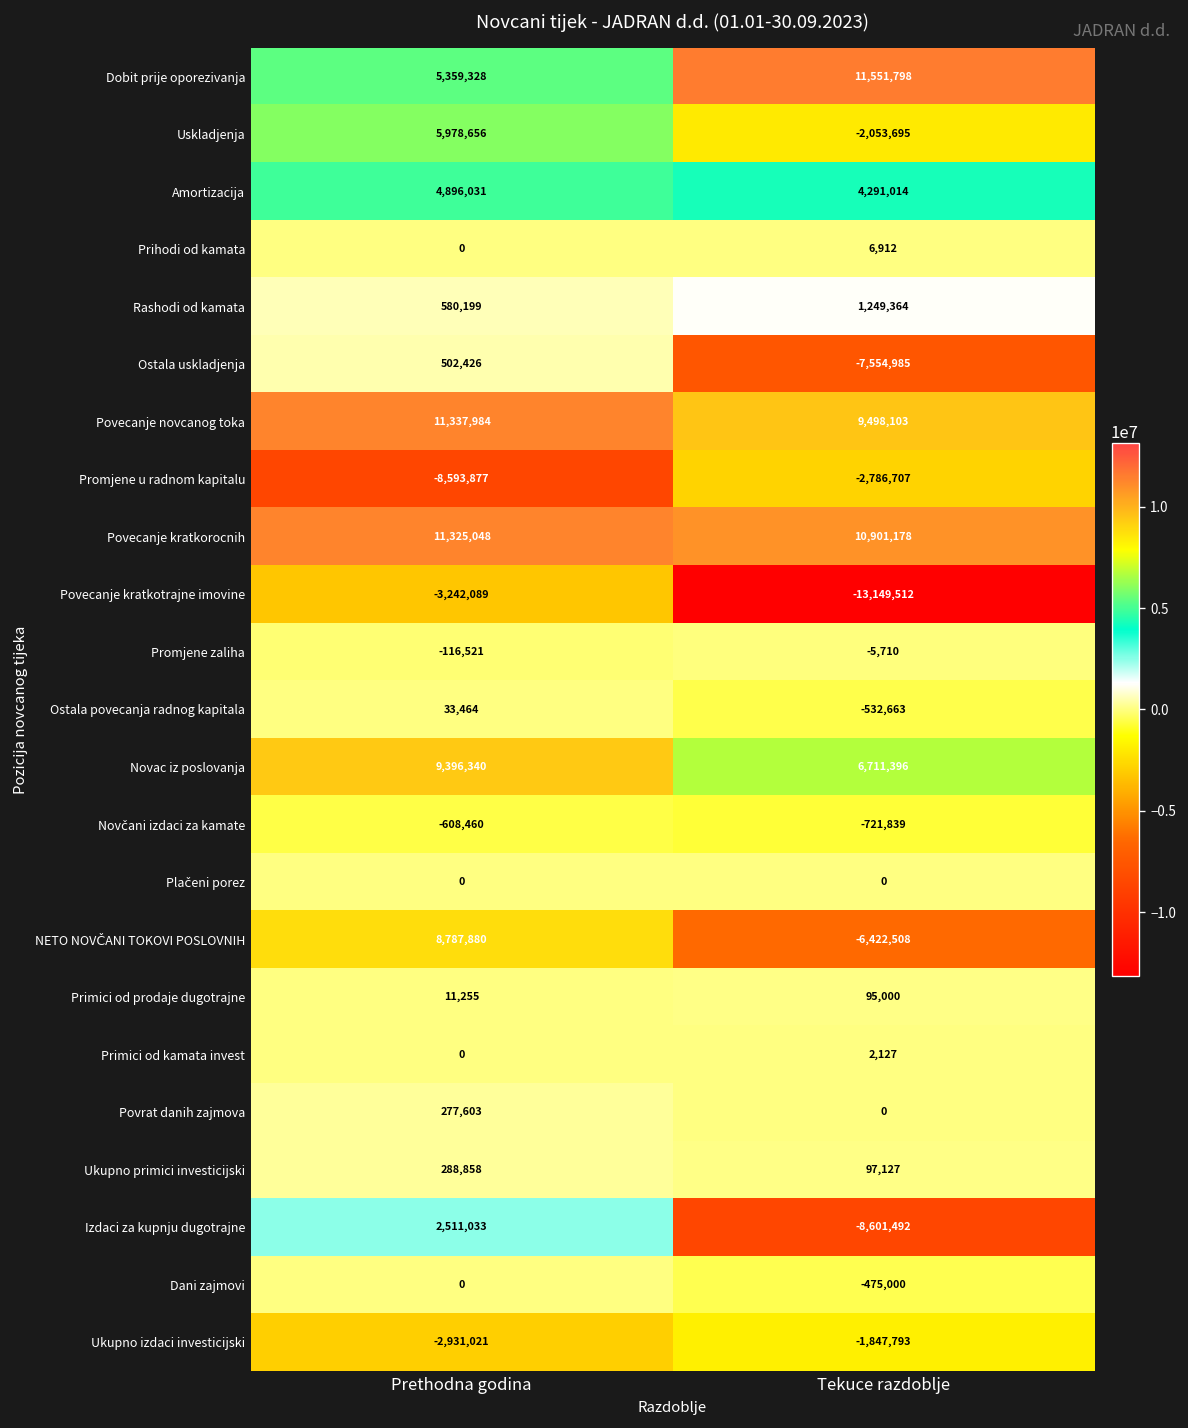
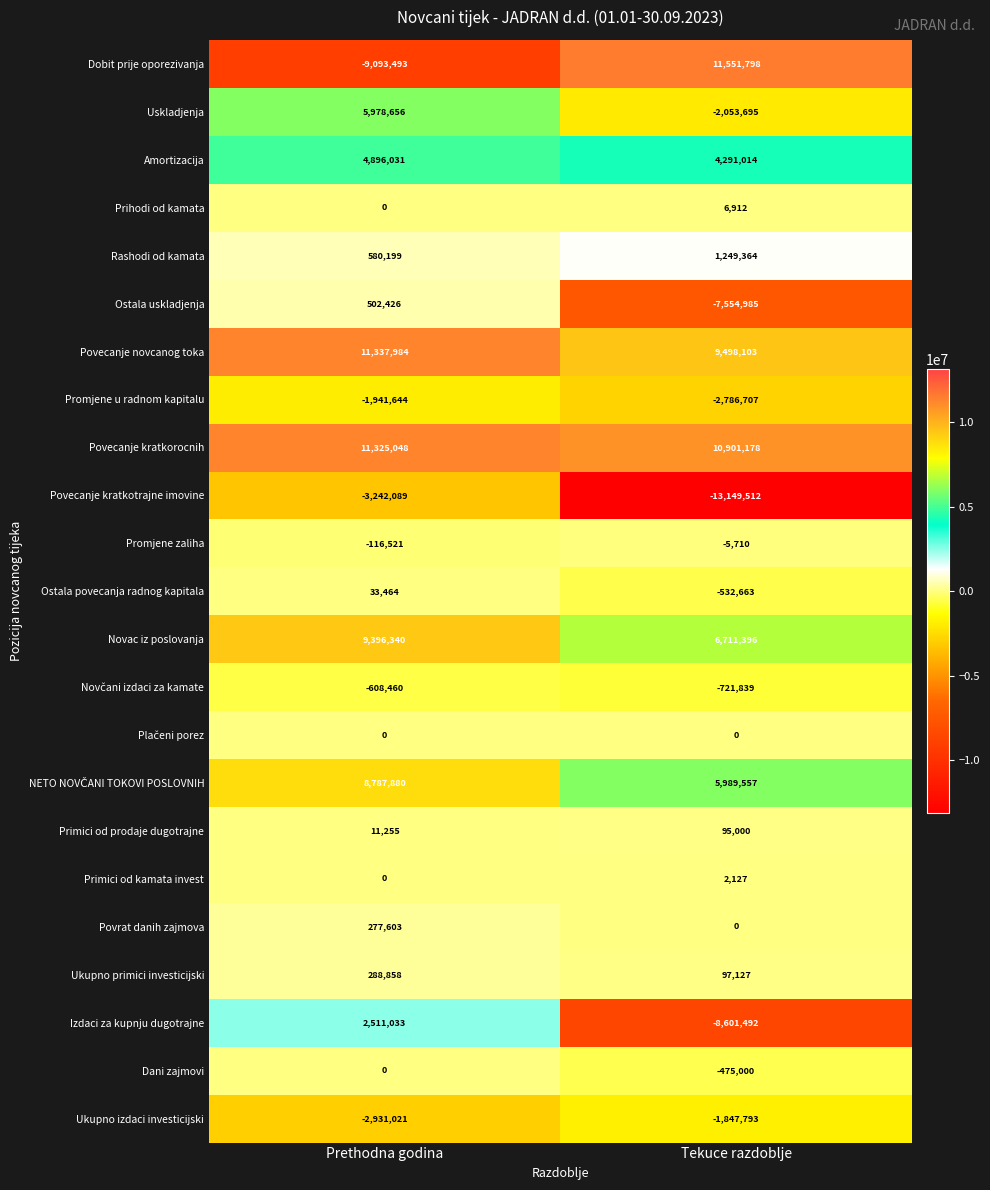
Dobit prije oporezivanja, Prethodna godina: 5,359,328 -> -9,093,493
Promjene u radnom kapitalu, Prethodna godina: -8,593,877 -> -1,941,644
NETO NOVČANI TOKOVI POSLOVNIH, Tekuce razdoblje: -6,422,508 -> 5,989,557
